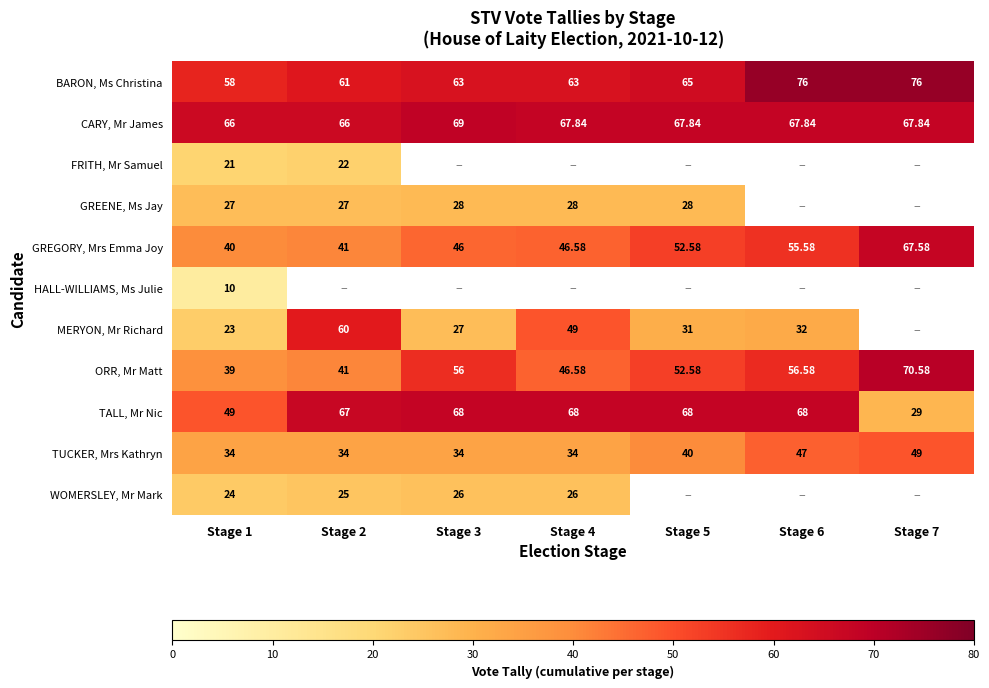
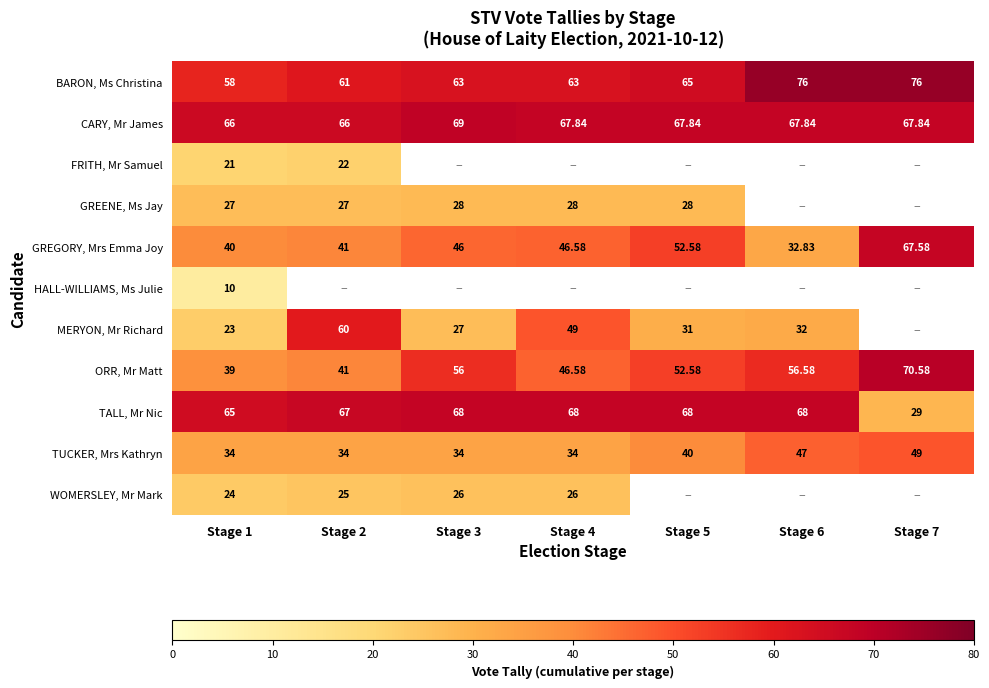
GREGORY, Mrs Emma Joy, Stage 6: 55.58 -> 32.83
TALL, Mr Nic, Stage 1: 49 -> 65
